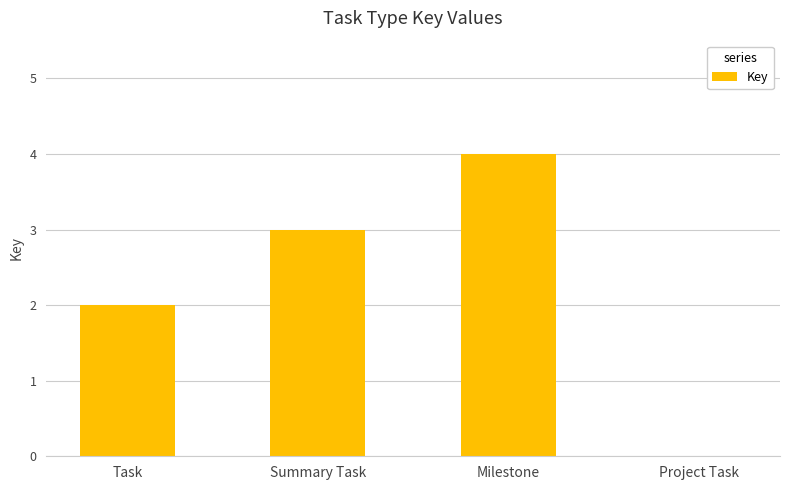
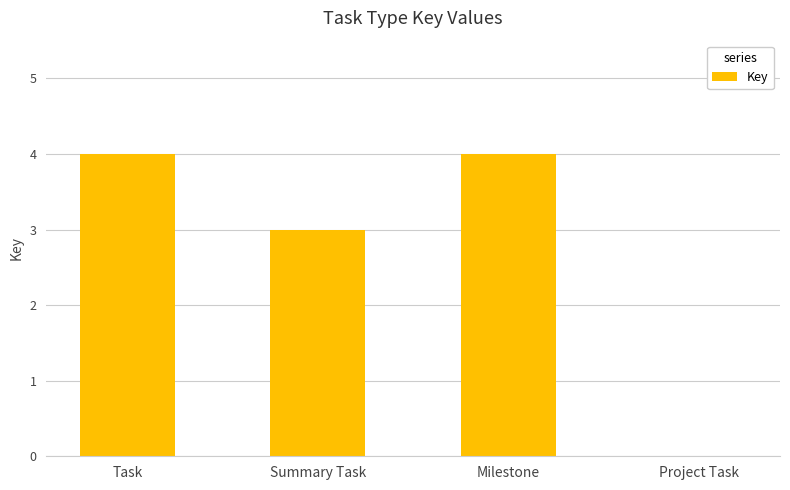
Task: 2 -> 4
